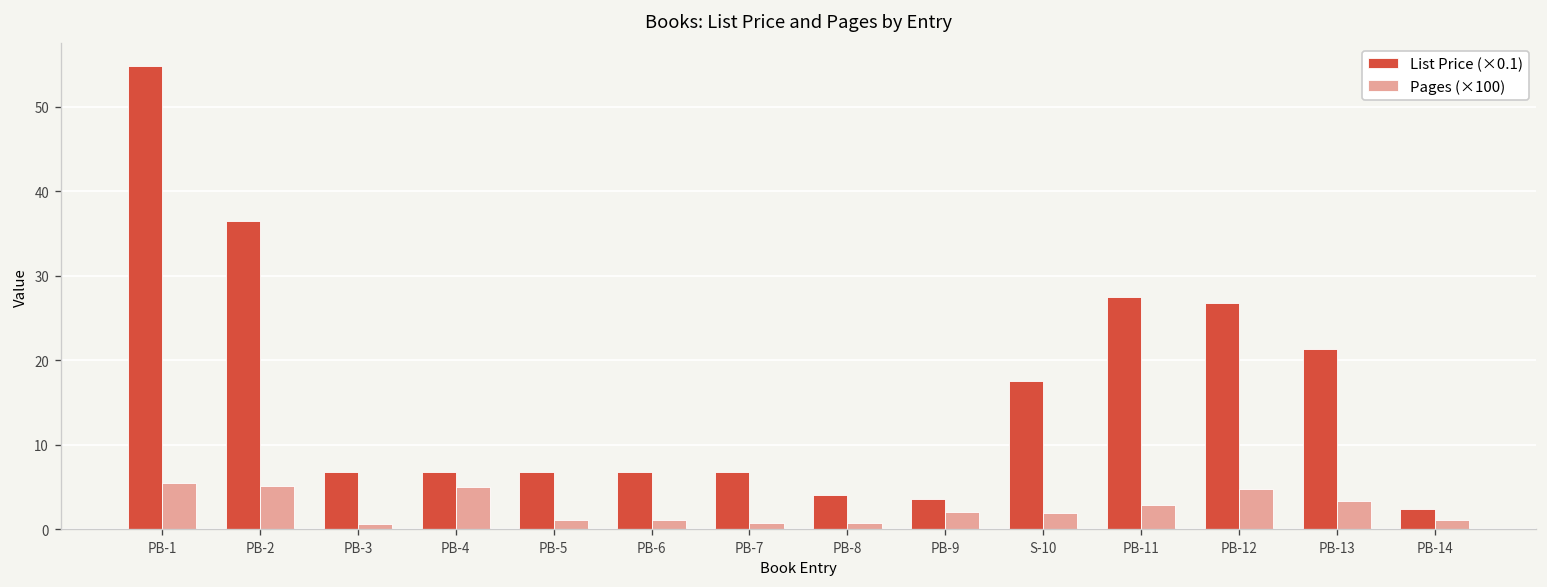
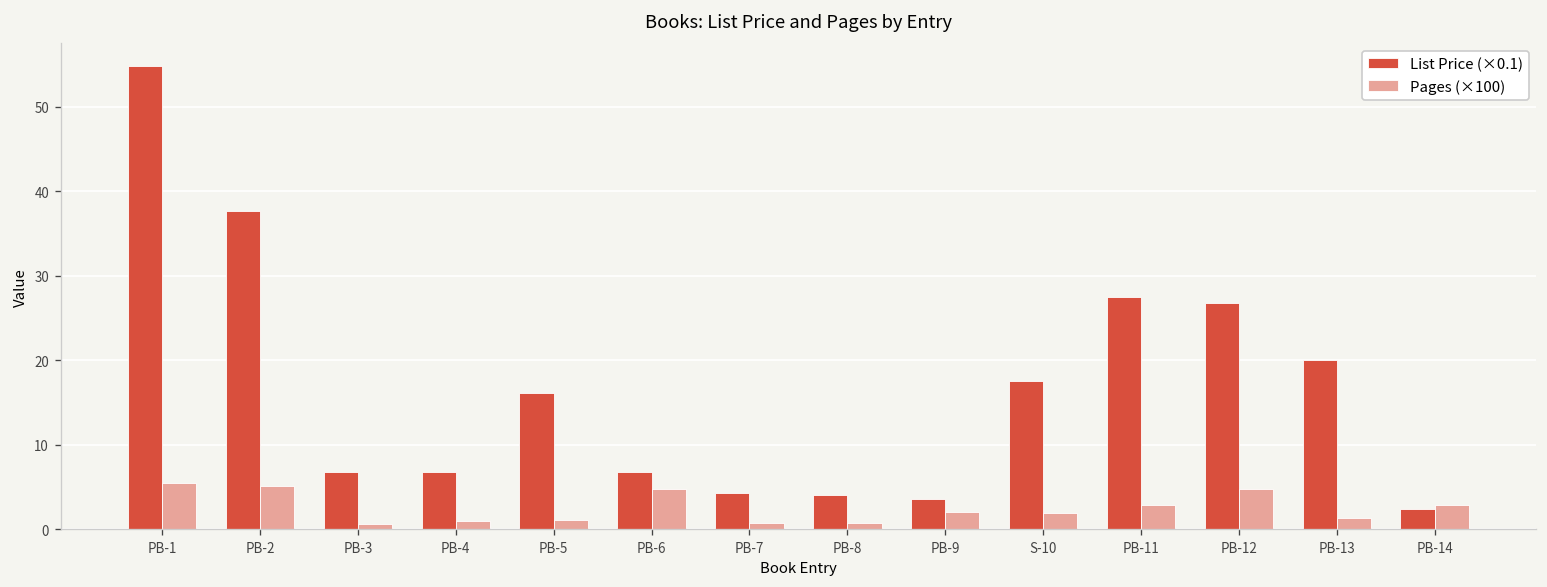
List Price (×0.1), PB-2: 36 -> 38
Pages (×100), PB-4: 5 -> 1
List Price (×0.1), PB-5: 7 -> 16
Pages (×100), PB-6: 1 -> 5
List Price (×0.1), PB-7: 7 -> 4
List Price (×0.1), PB-13: 21 -> 20
Pages (×100), PB-13: 3 -> 1
Pages (×100), PB-14: 1 -> 3
